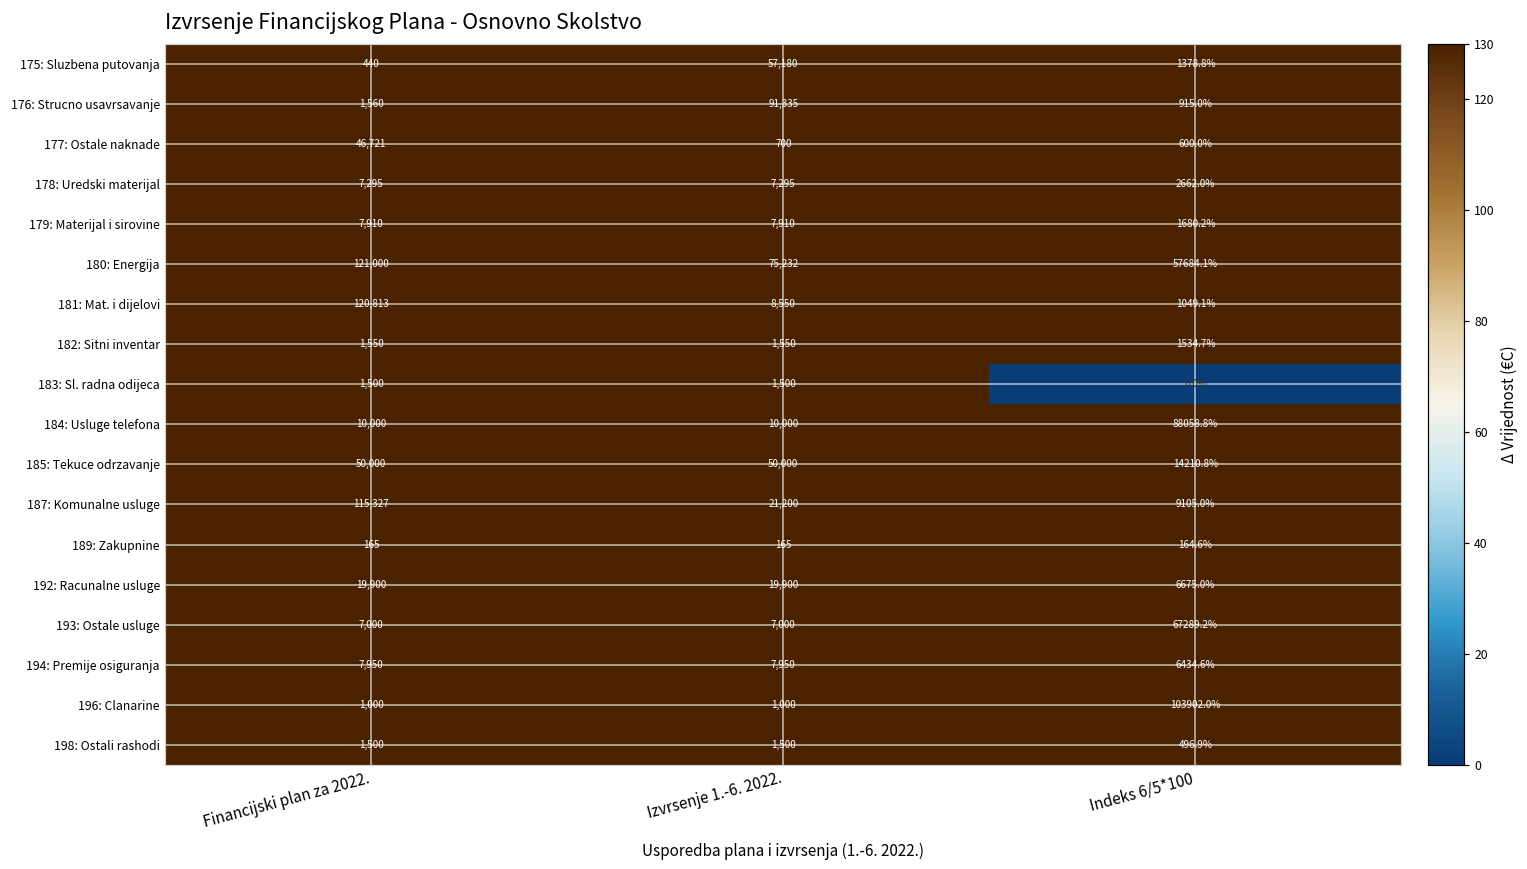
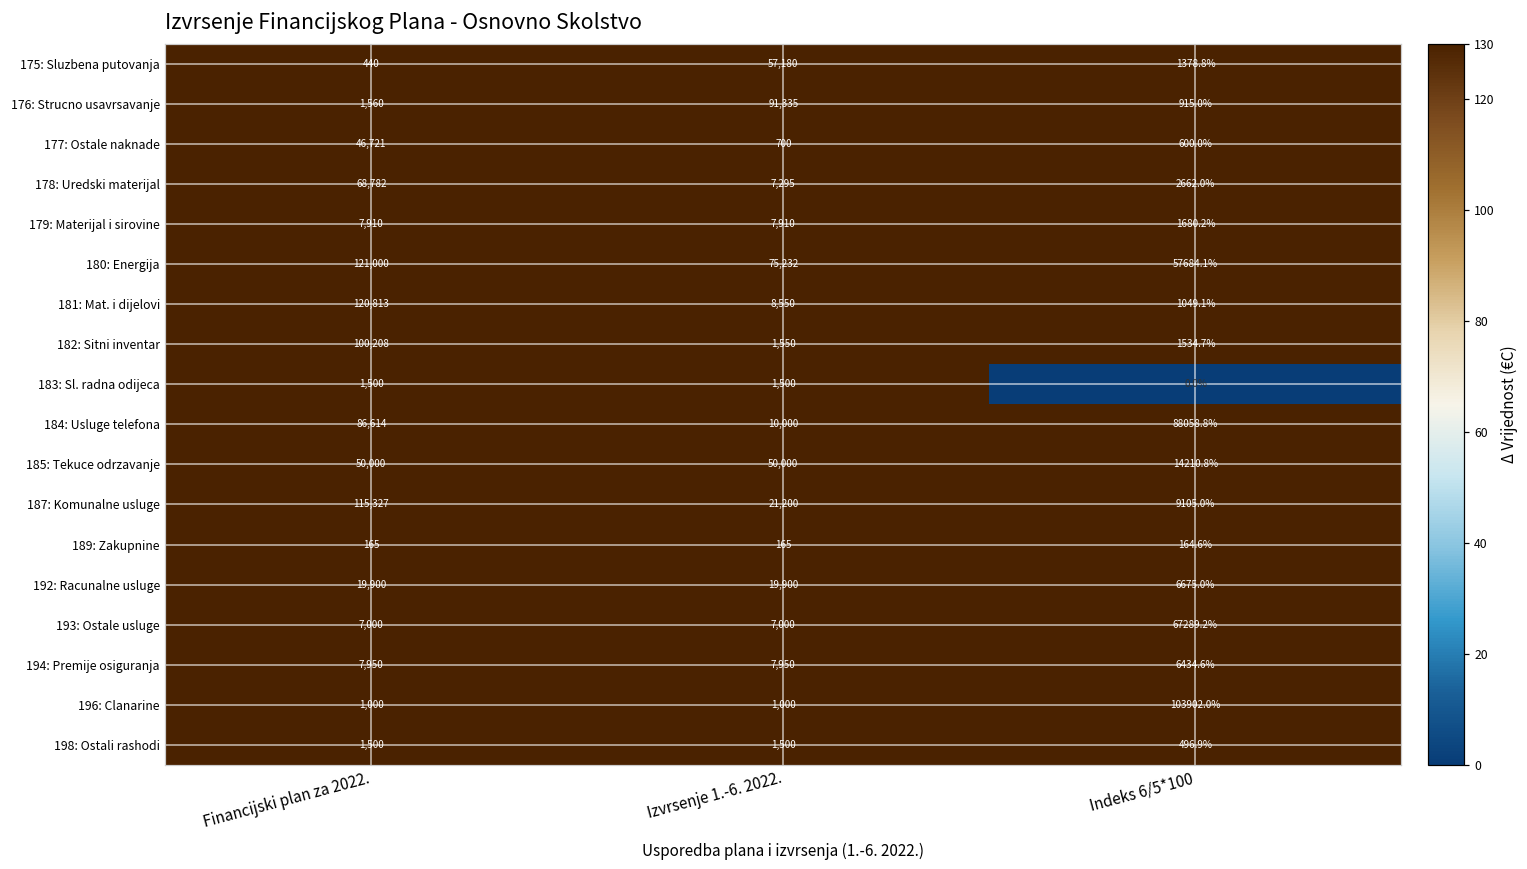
178: Uredski materijal, Financijski plan za 2022.: 7,295 -> 68,782
182: Sitni inventar, Financijski plan za 2022.: 1,550 -> 100,208
184: Usluge telefona, Financijski plan za 2022.: 10,000 -> 86,614
